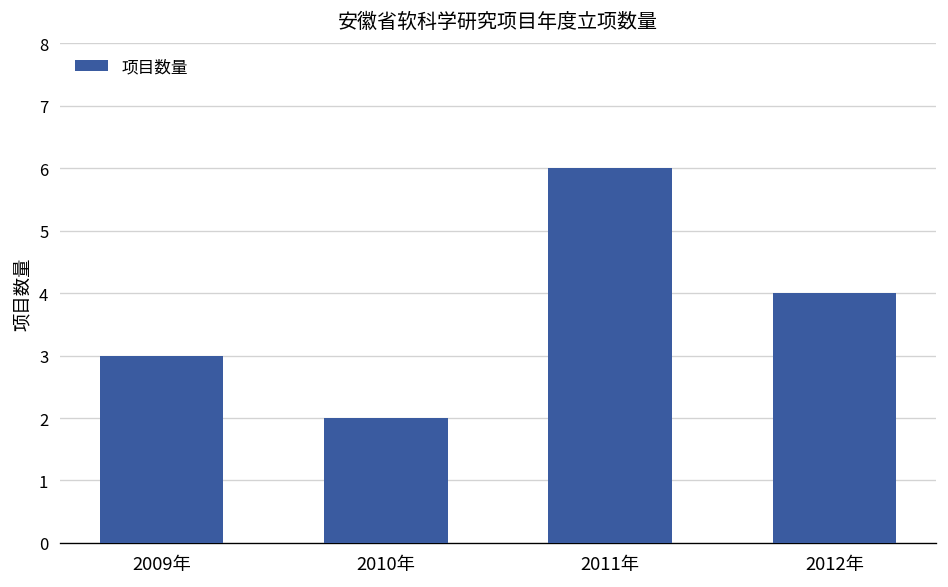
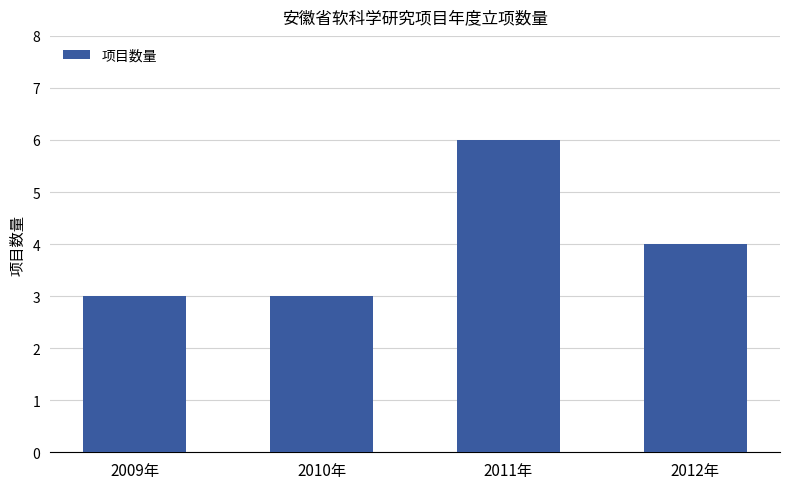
2010年: 2 -> 3
